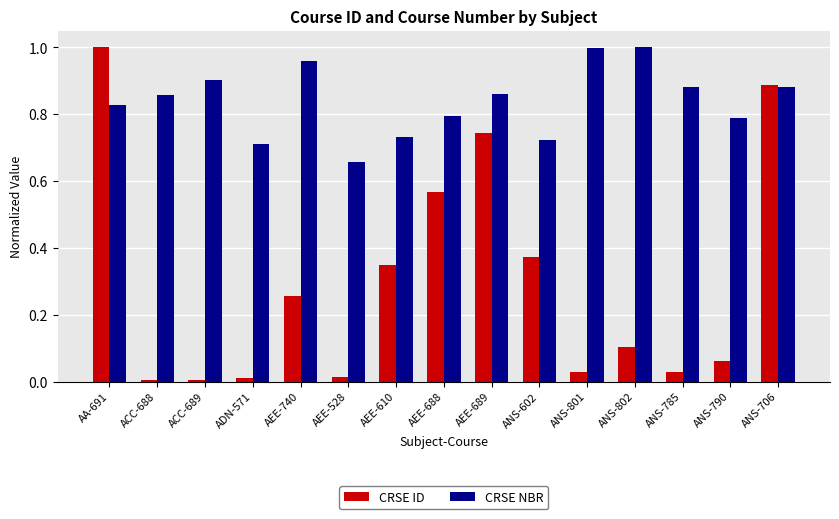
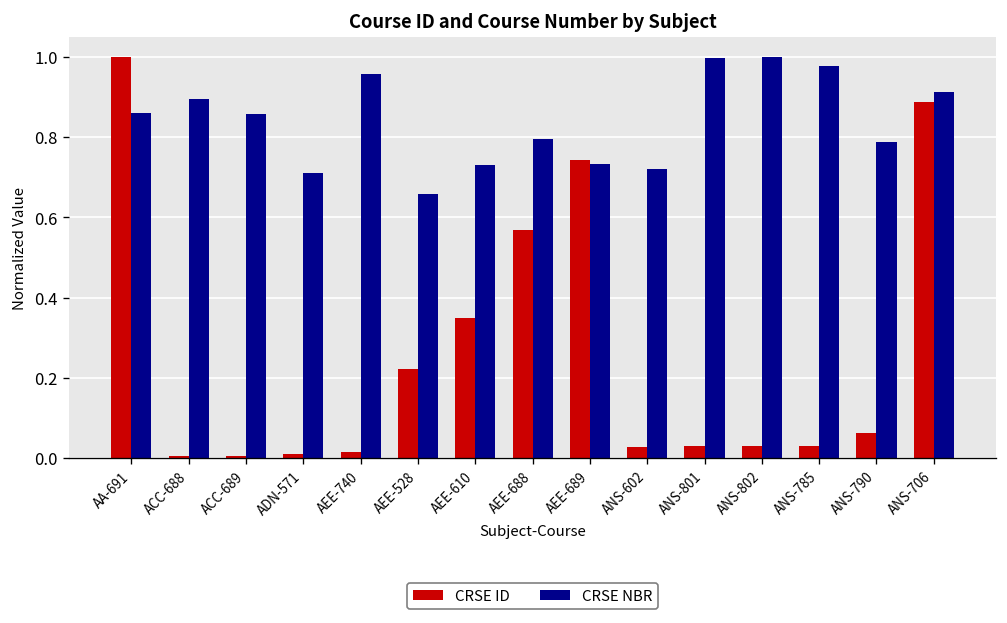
CRSE NBR, AA-691: 0.83 -> 0.86
CRSE NBR, ACC-688: 0.86 -> 0.90
CRSE NBR, ACC-689: 0.90 -> 0.86
CRSE ID, AEE-740: 0.26 -> 0.01
CRSE ID, AEE-528: 0.01 -> 0.22
CRSE NBR, AEE-689: 0.86 -> 0.73
CRSE ID, ANS-602: 0.37 -> 0.03
CRSE ID, ANS-802: 0.10 -> 0.03
CRSE NBR, ANS-785: 0.88 -> 0.98
CRSE NBR, ANS-706: 0.88 -> 0.91
